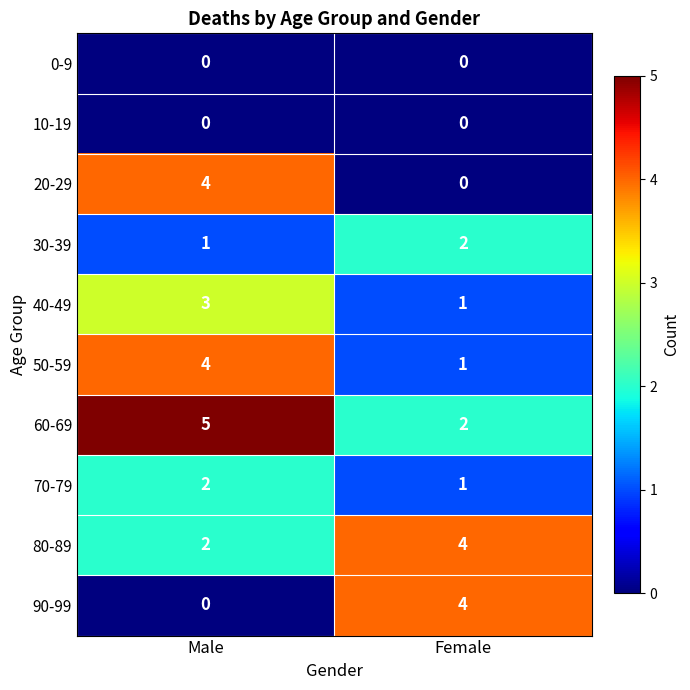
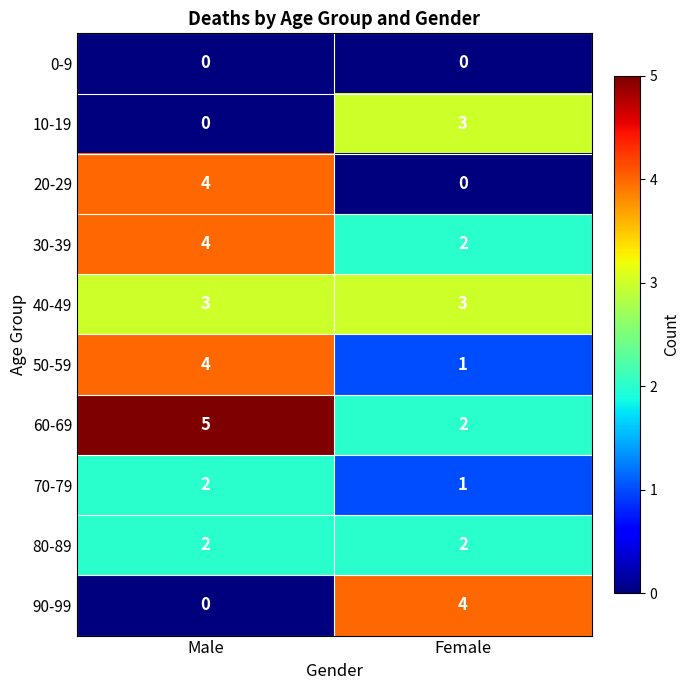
10-19, Female: 0 -> 3
30-39, Male: 1 -> 4
40-49, Female: 1 -> 3
80-89, Female: 4 -> 2
